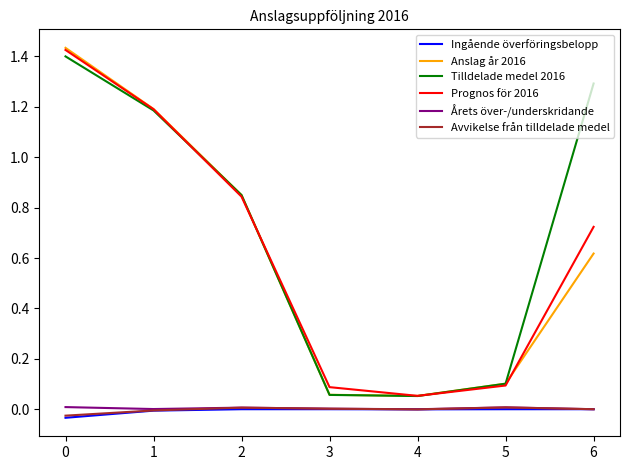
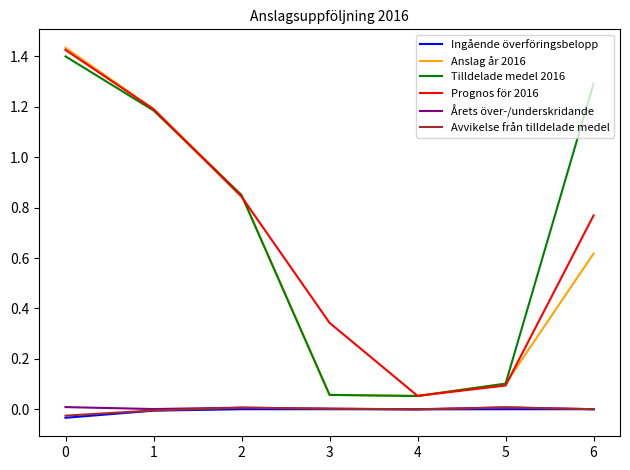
Prognos för 2016, 3: 0.09 -> 0.34
Prognos för 2016, 6: 0.72 -> 0.77
